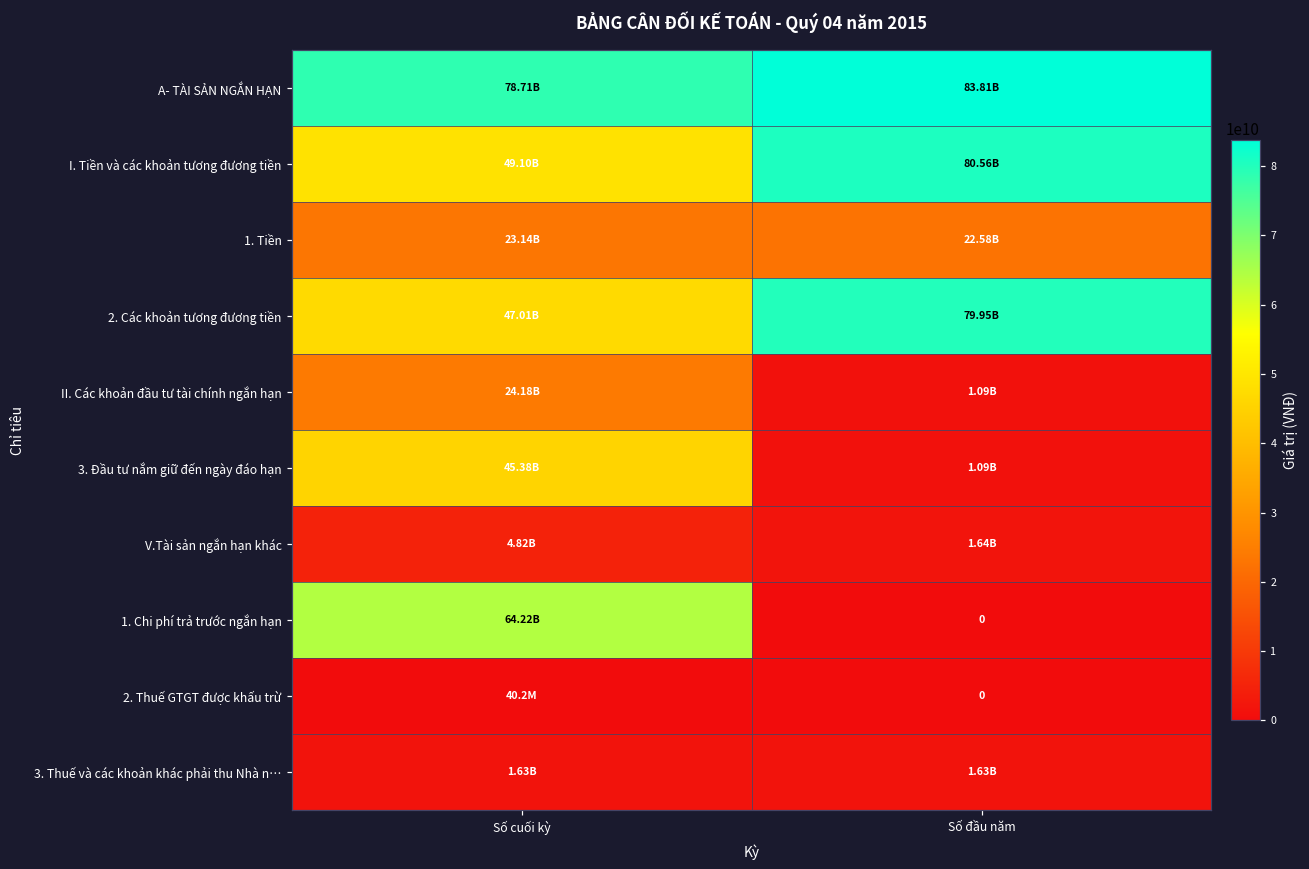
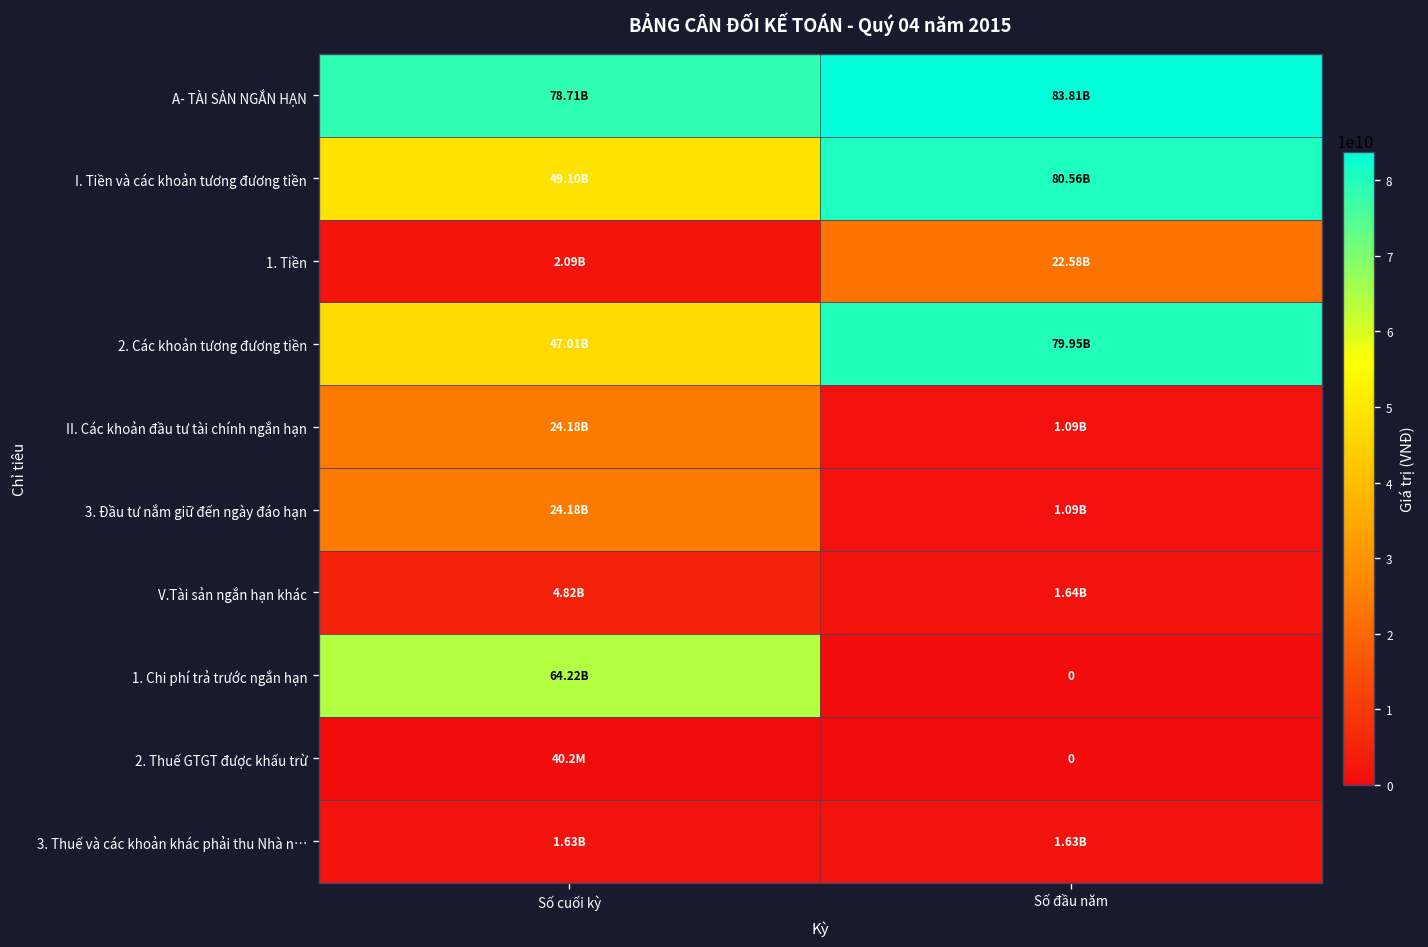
1. Tiền, Số cuối kỳ: 23.14B -> 2.09B
3. Đầu tư nắm giữ đến ngày đáo hạn, Số cuối kỳ: 45.38B -> 24.18B
